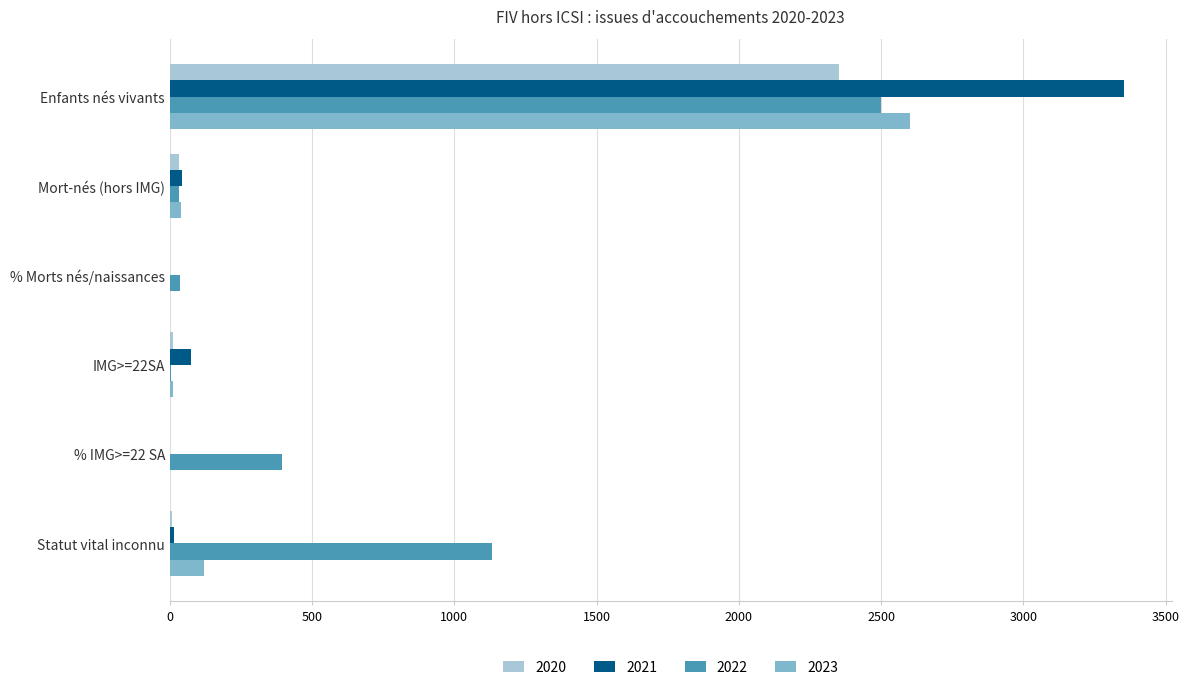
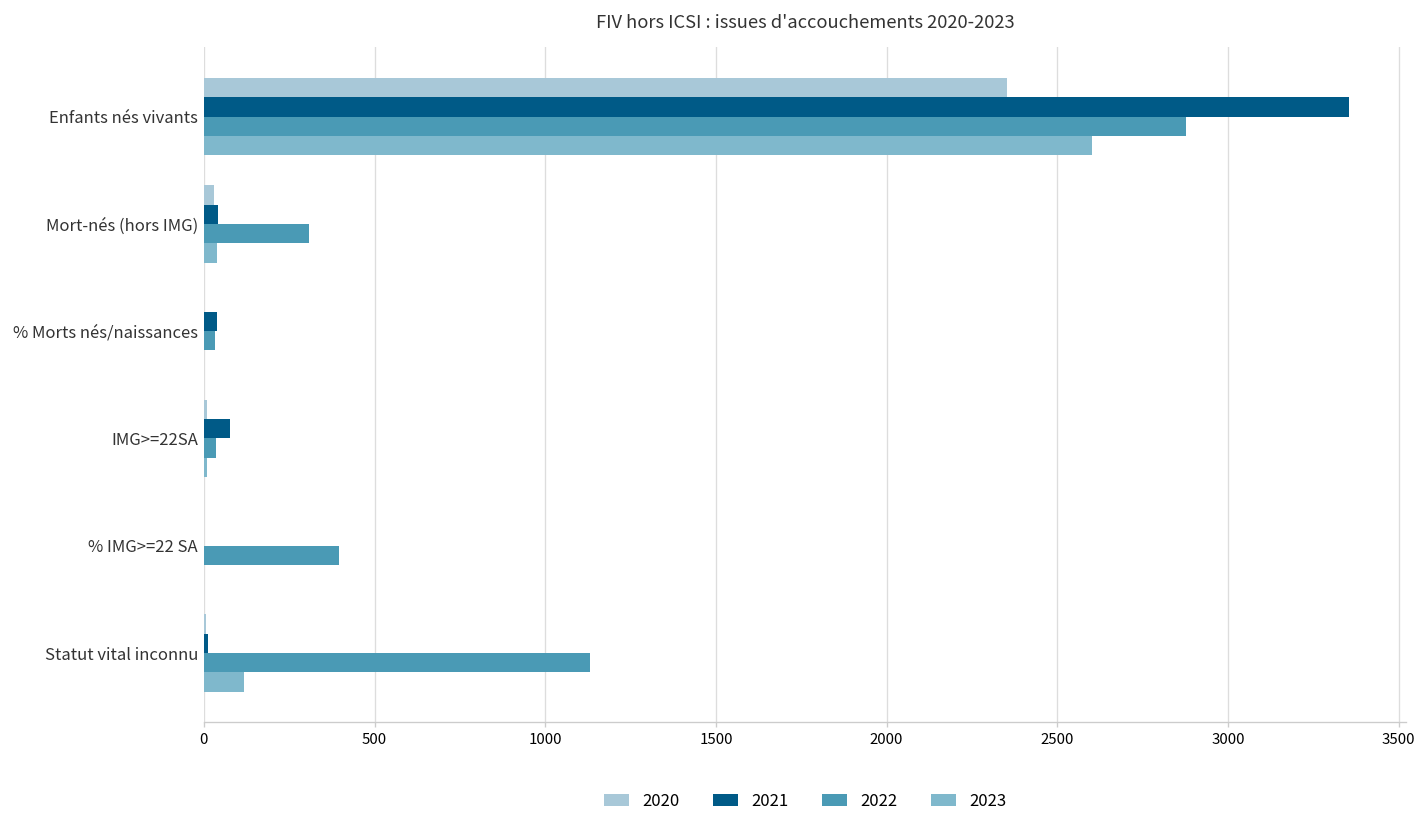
2022, Enfants nés vivants: 2500 -> 2880
2022, Mort-nés (hors IMG): 30 -> 310
2021, % Morts nés/naissances: 0 -> 40
2022, IMG>=22SA: 0 -> 40
